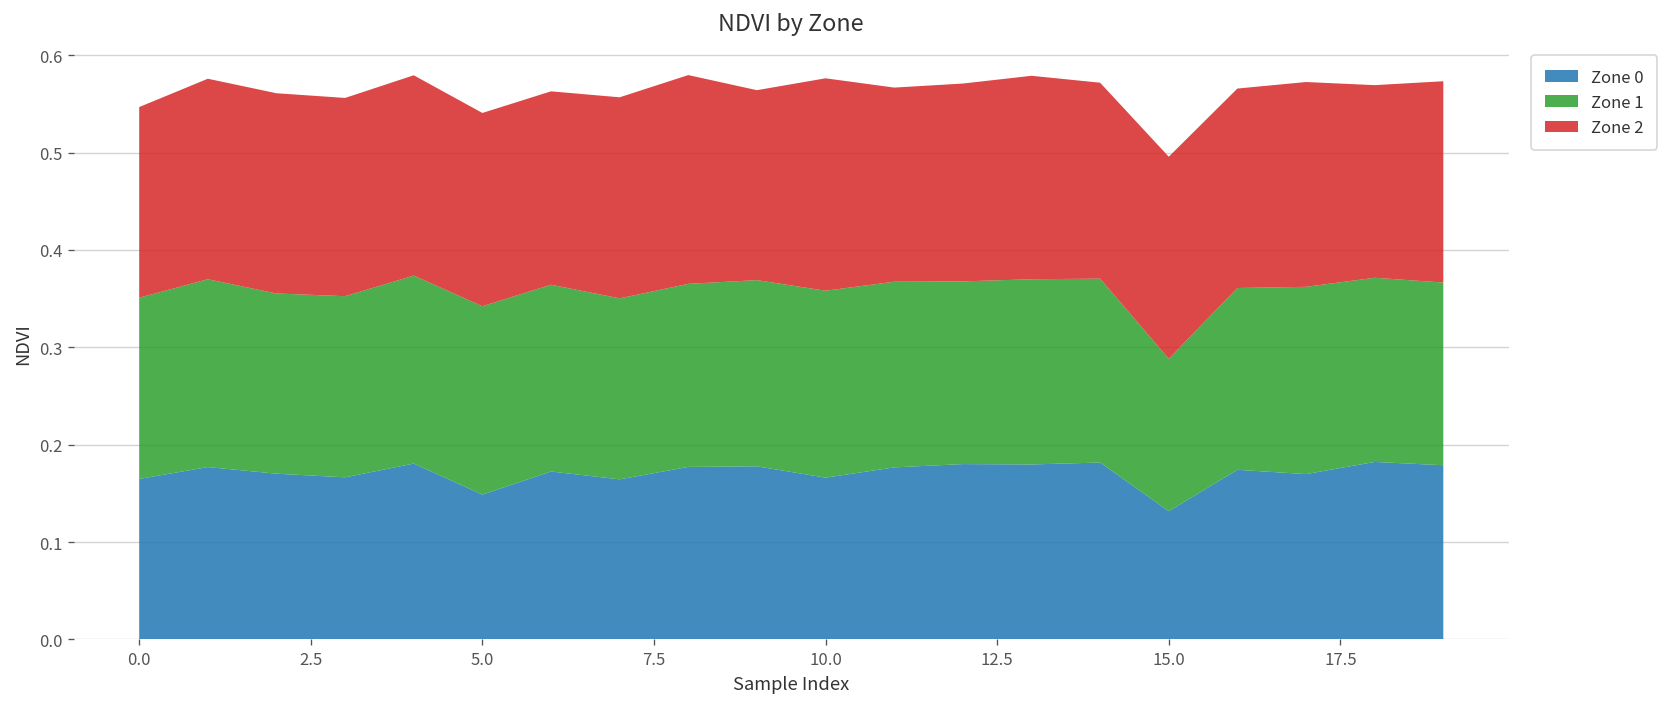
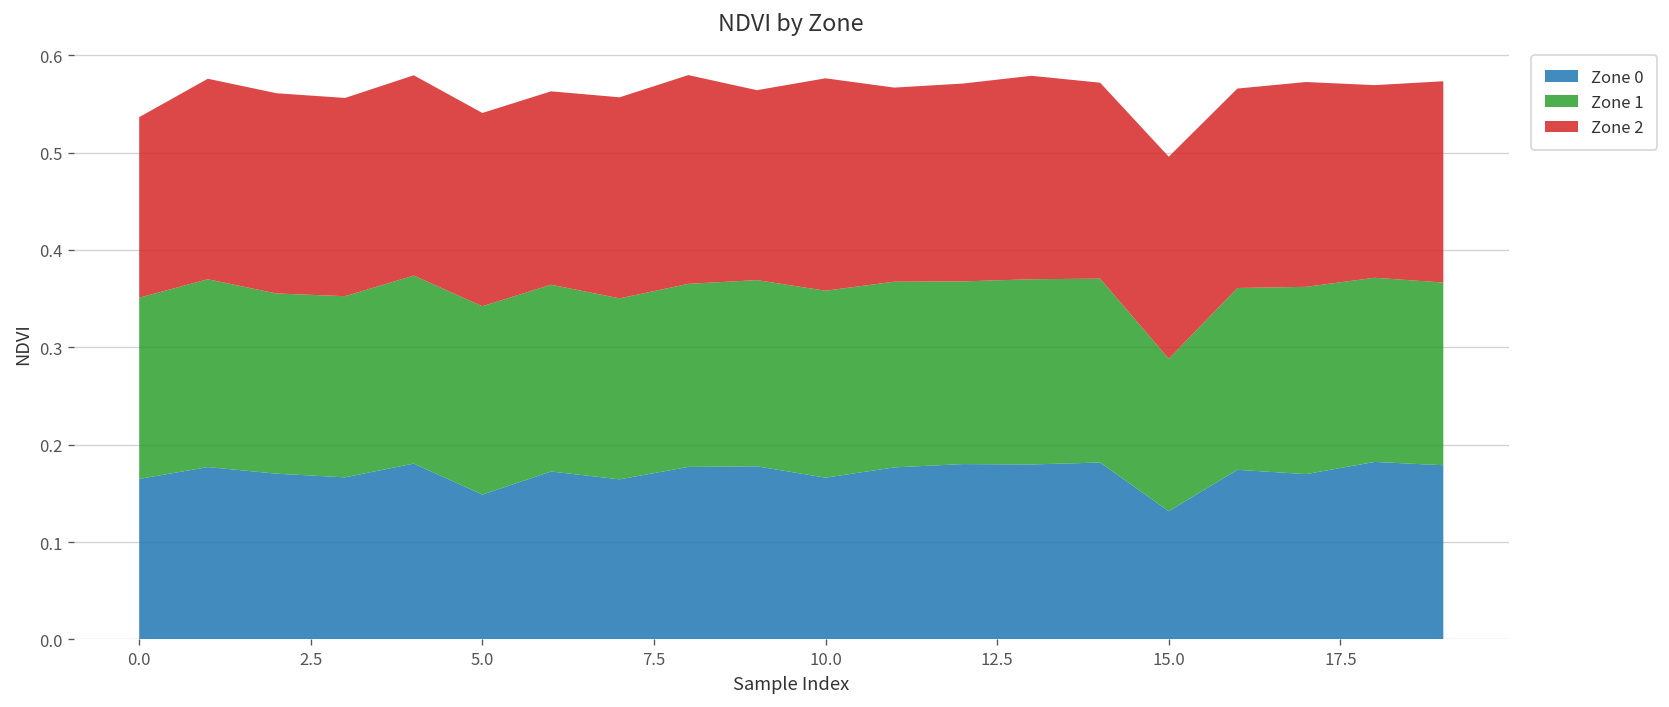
Zone 2, 0.0: 0.20 -> 0.19
